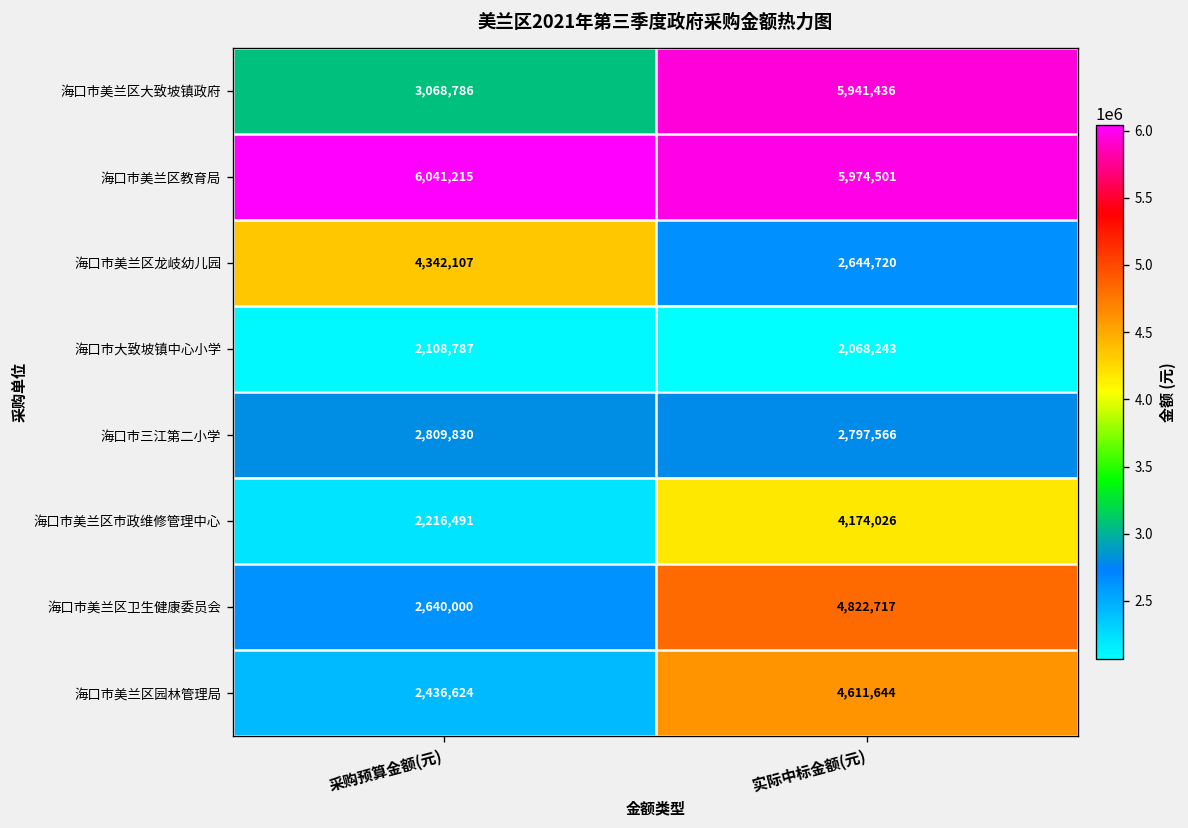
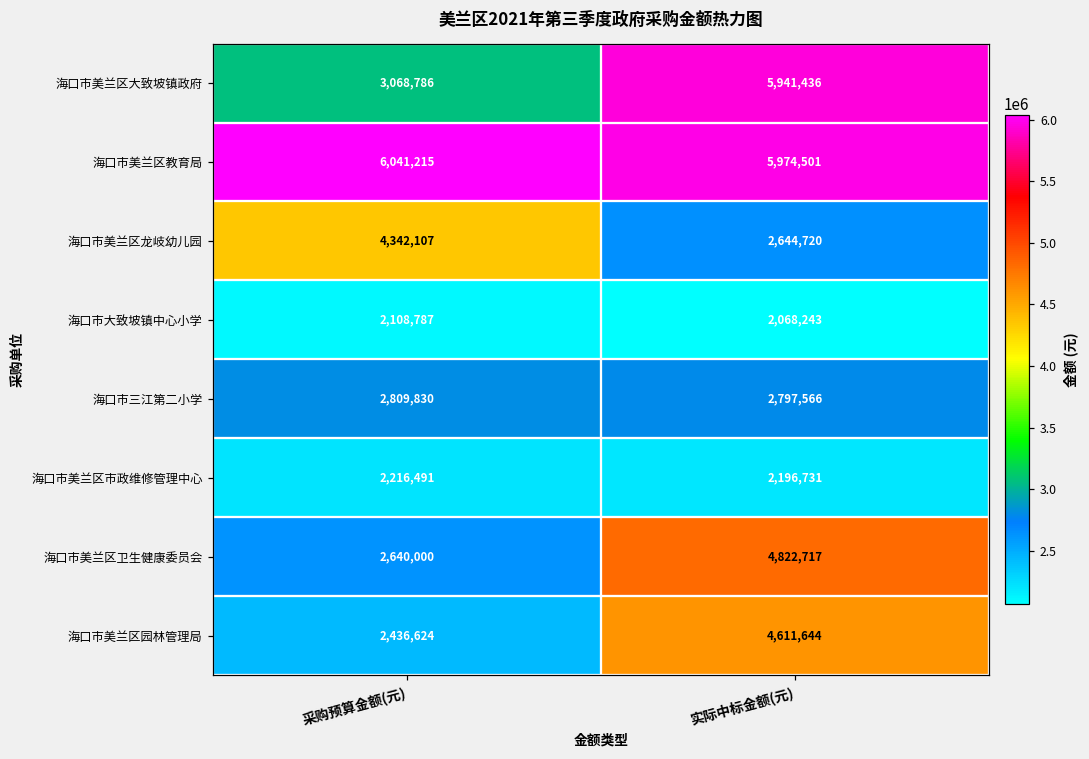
海口市美兰区市政维修管理中心, 实际中标金额(元): 4,174,026 -> 2,196,731
